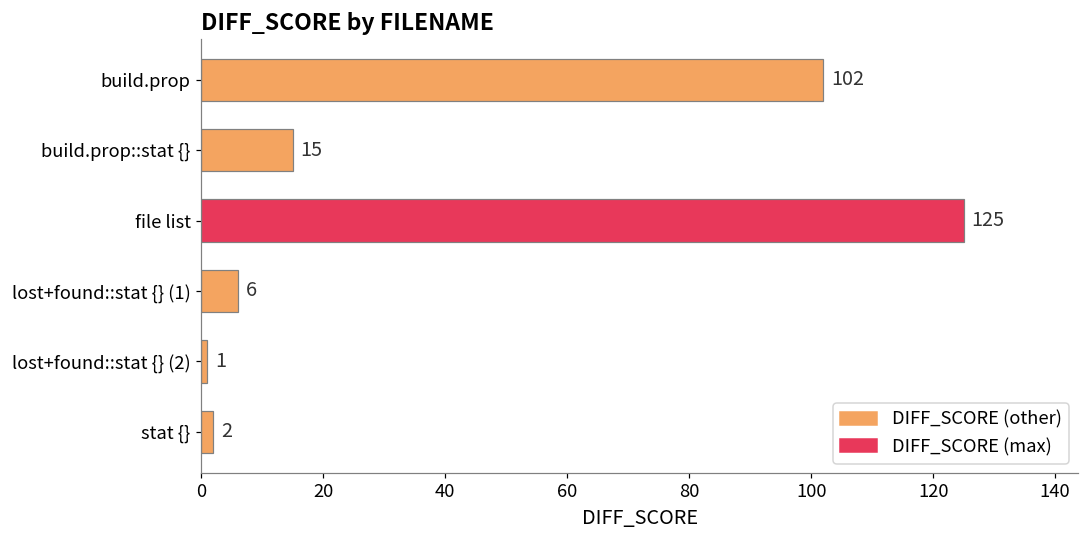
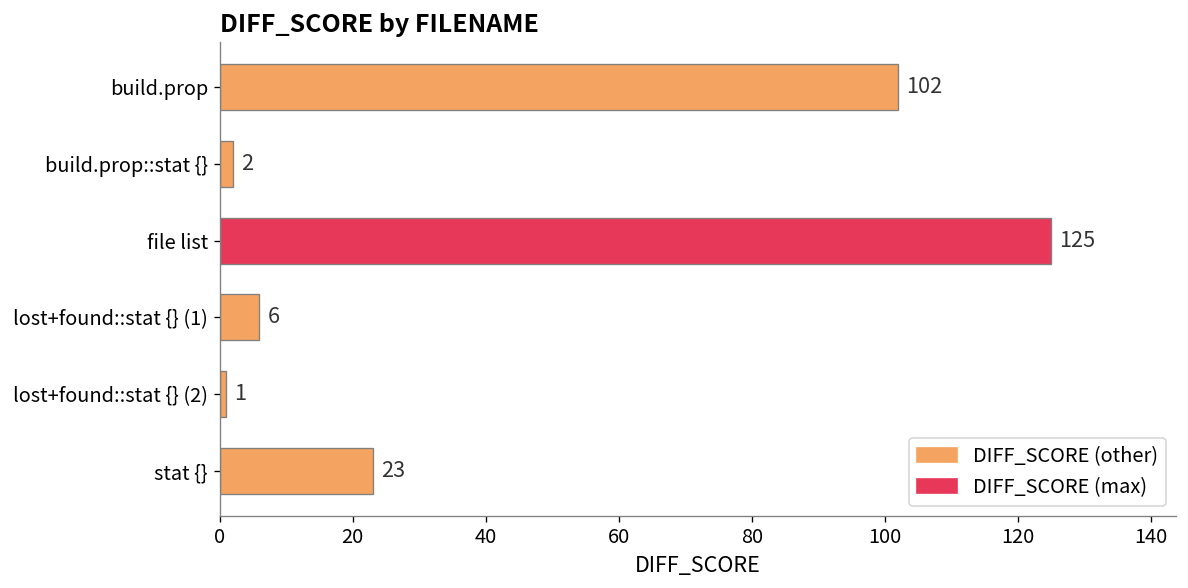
build.prop::stat {}: 15 -> 2
stat {}: 2 -> 23
